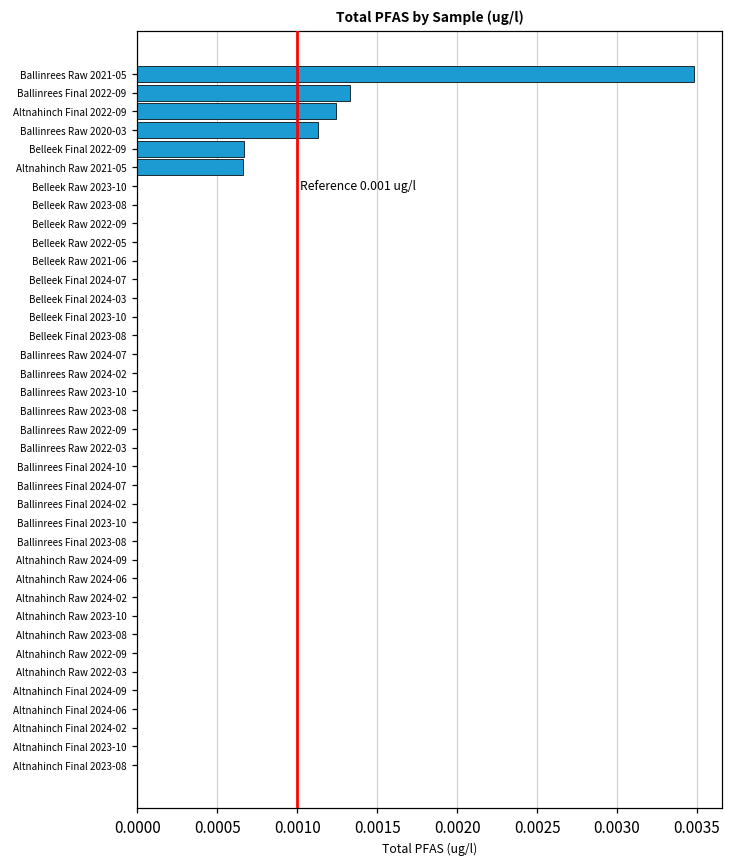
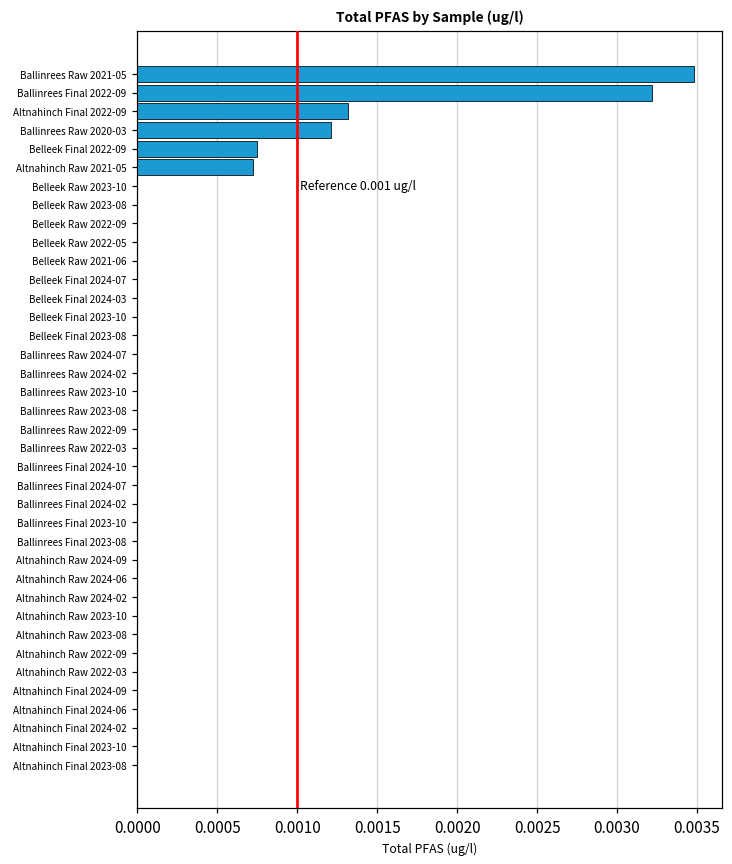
Ballinrees Final 2022-09: 0.00133 -> 0.00322
Altnahinch Final 2022-09: 0.00124 -> 0.00132
Ballinrees Raw 2020-03: 0.00113 -> 0.00121
Belleek Final 2022-09: 0.00067 -> 0.00075
Altnahinch Raw 2021-05: 0.00066 -> 0.00072
